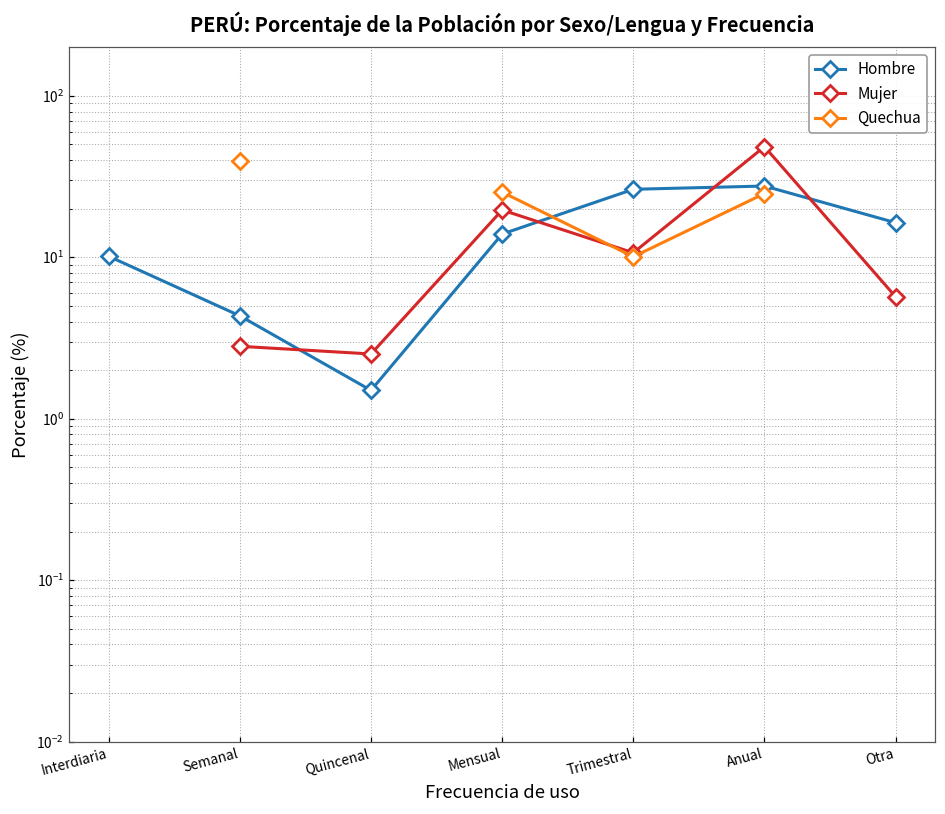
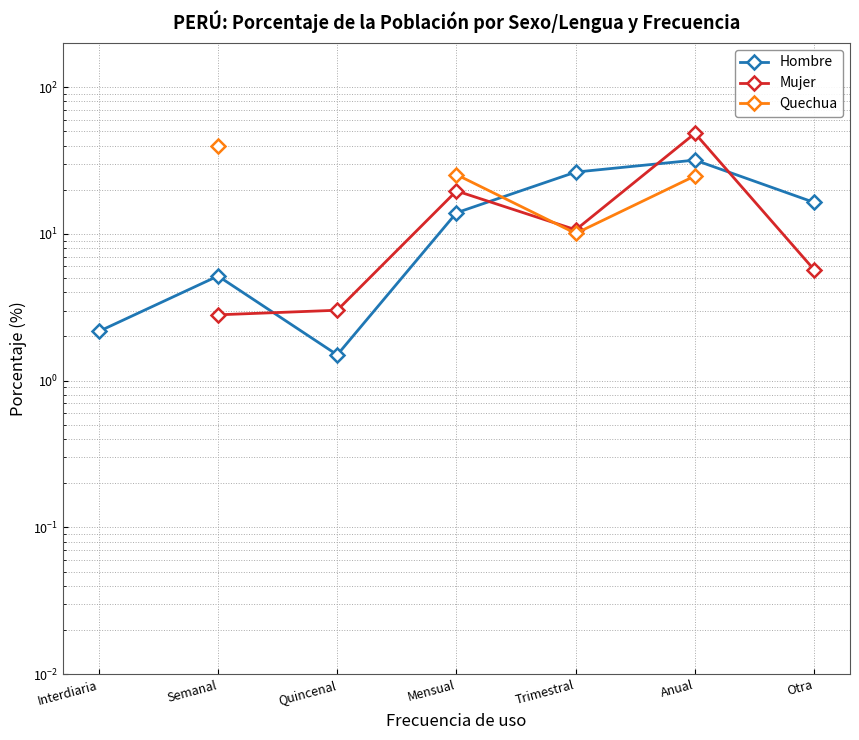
Hombre, Interdiaria: 10 -> 2.2
Hombre, Semanal: 4.3 -> 5.2
Mujer, Quincenal: 2.5 -> 3.0
Hombre, Anual: 28 -> 32
